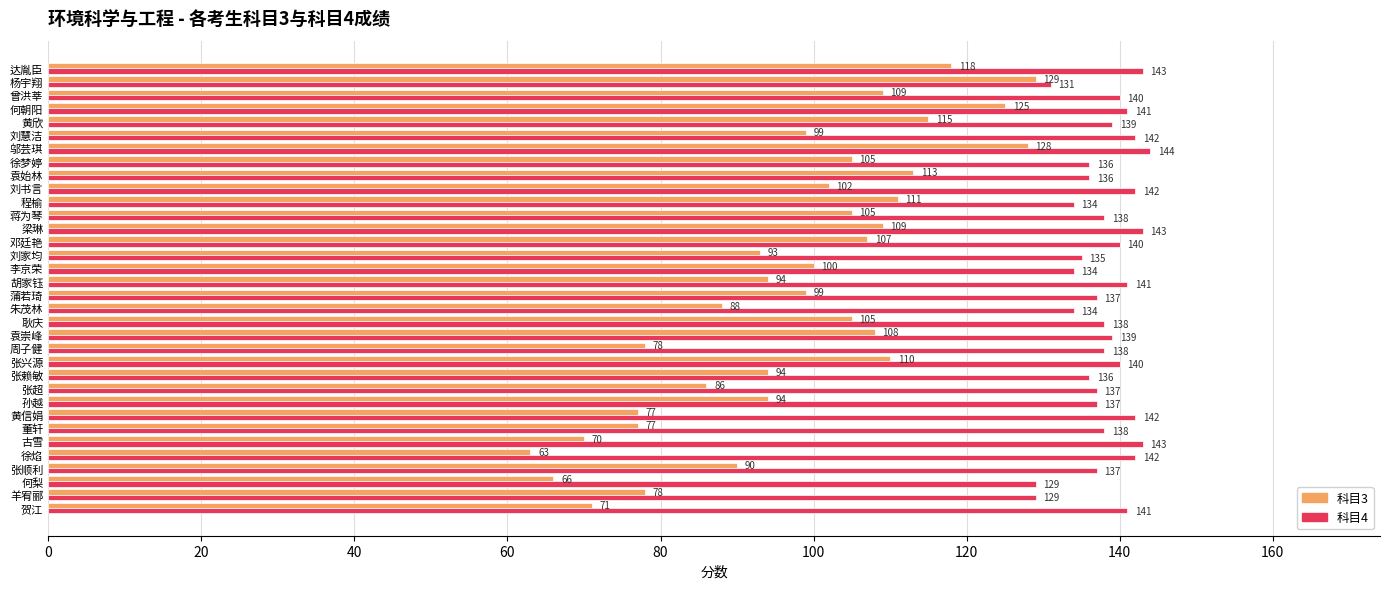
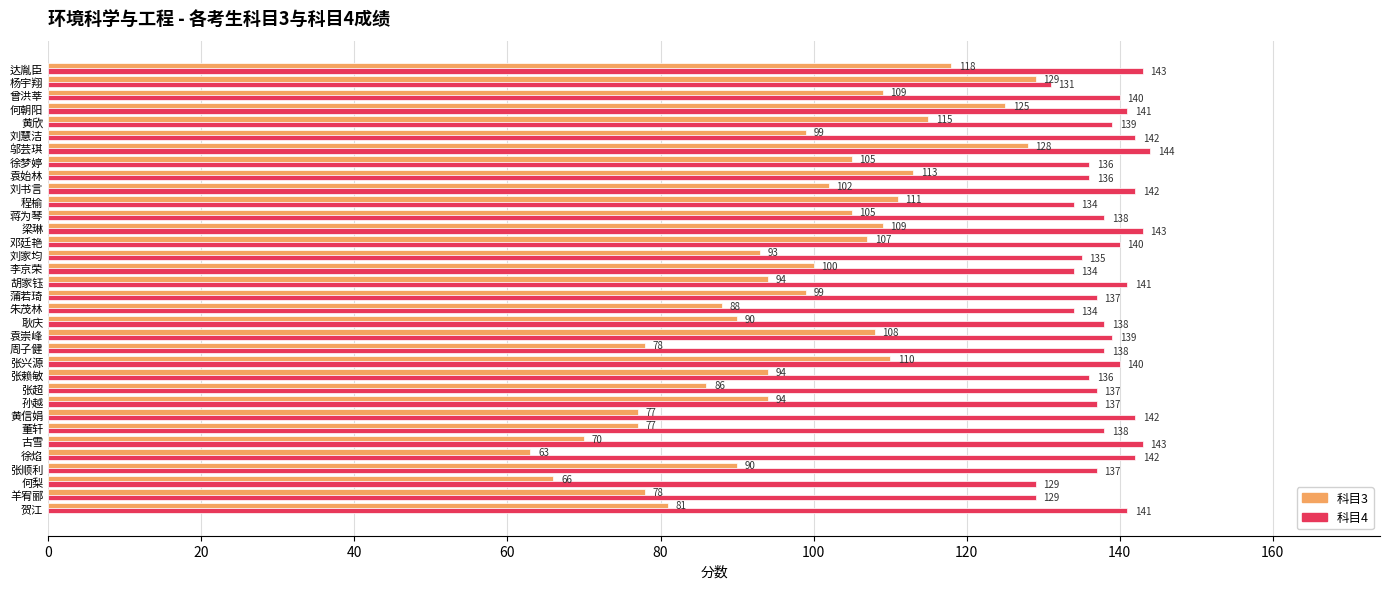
科目3, 耿庆: 105 -> 90
科目3, 贺江: 71 -> 81
